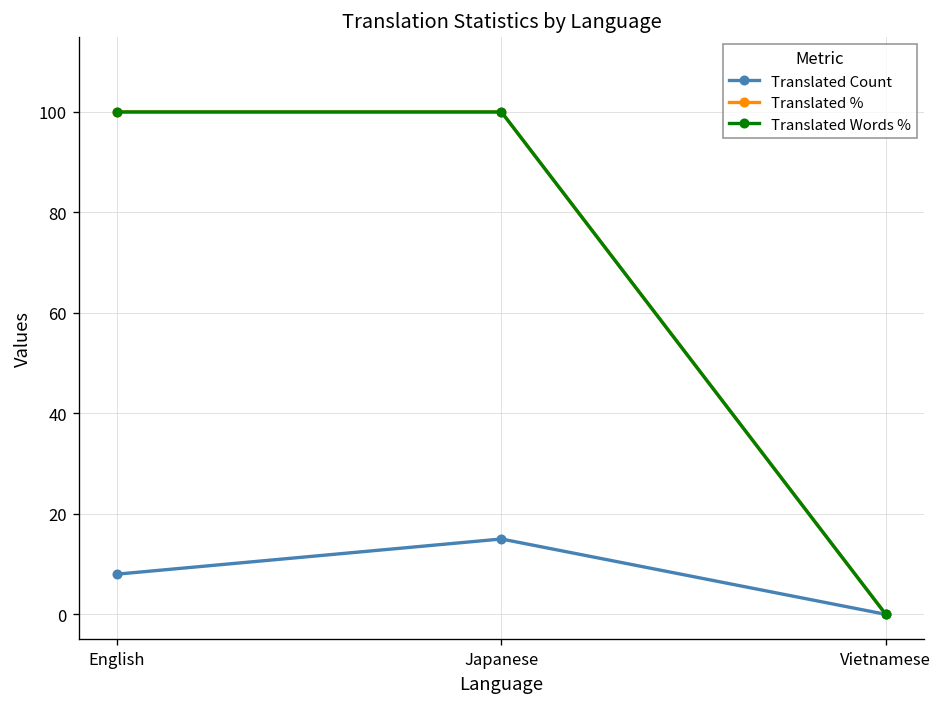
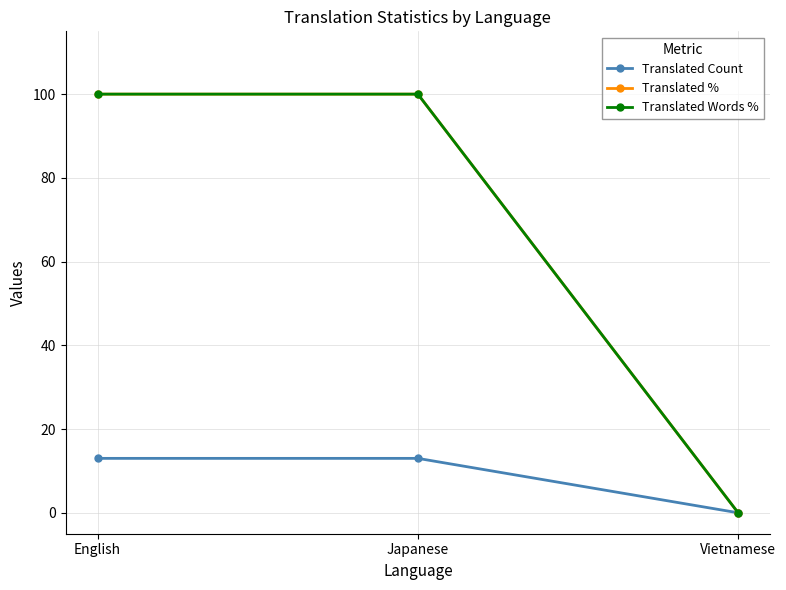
Translated Count, English: 8 -> 13
Translated Count, Japanese: 15 -> 13
